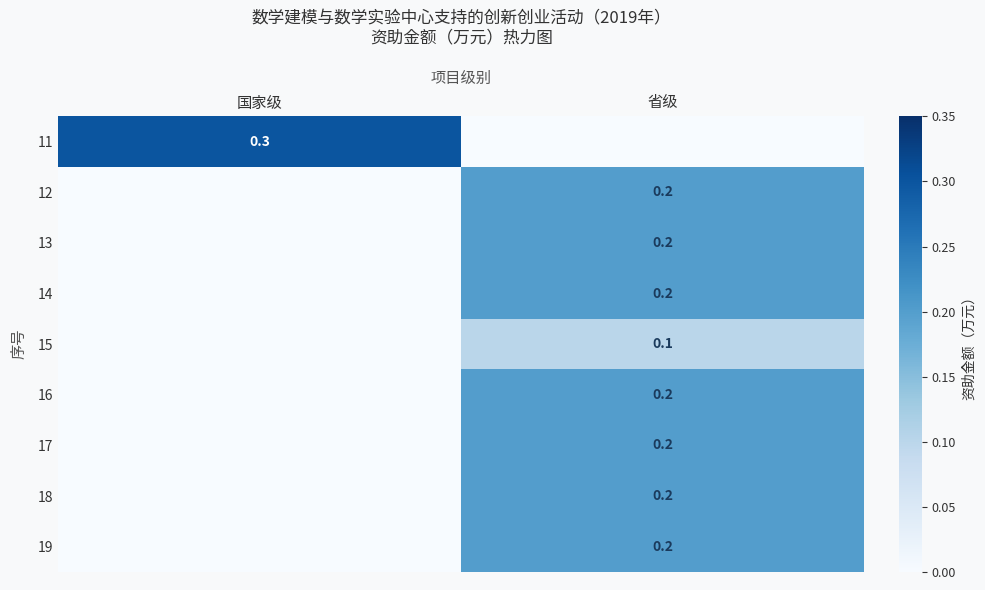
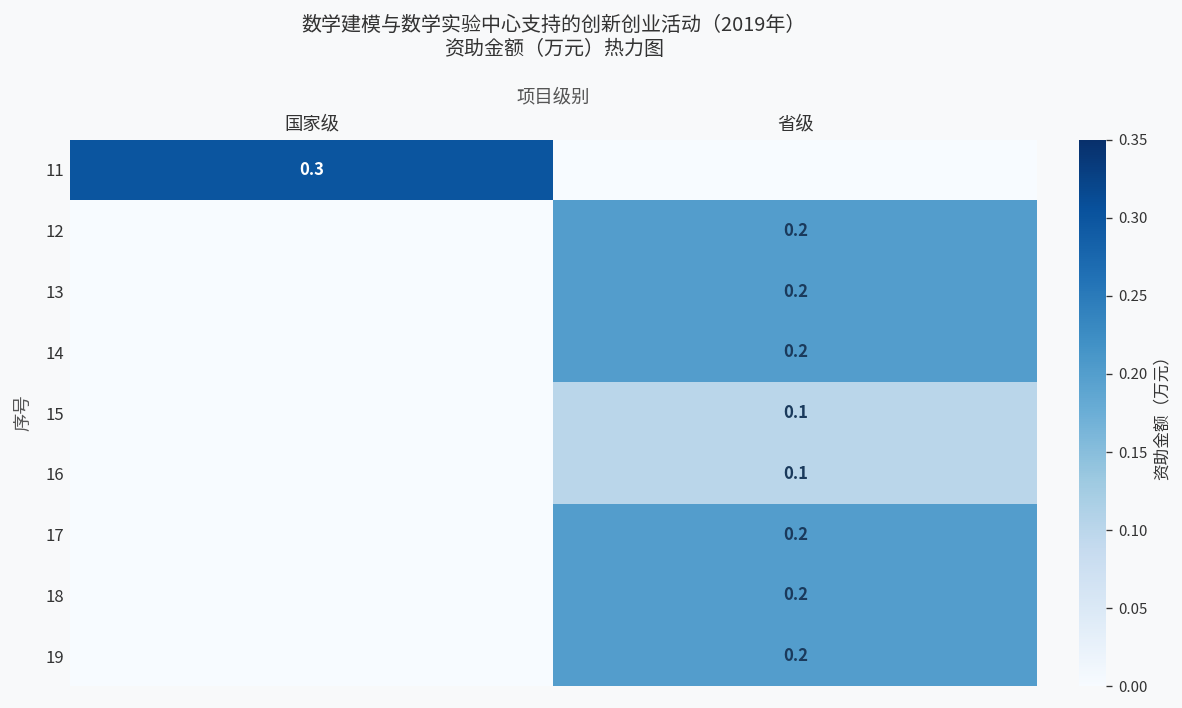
16, 省级: 0.2 -> 0.1
